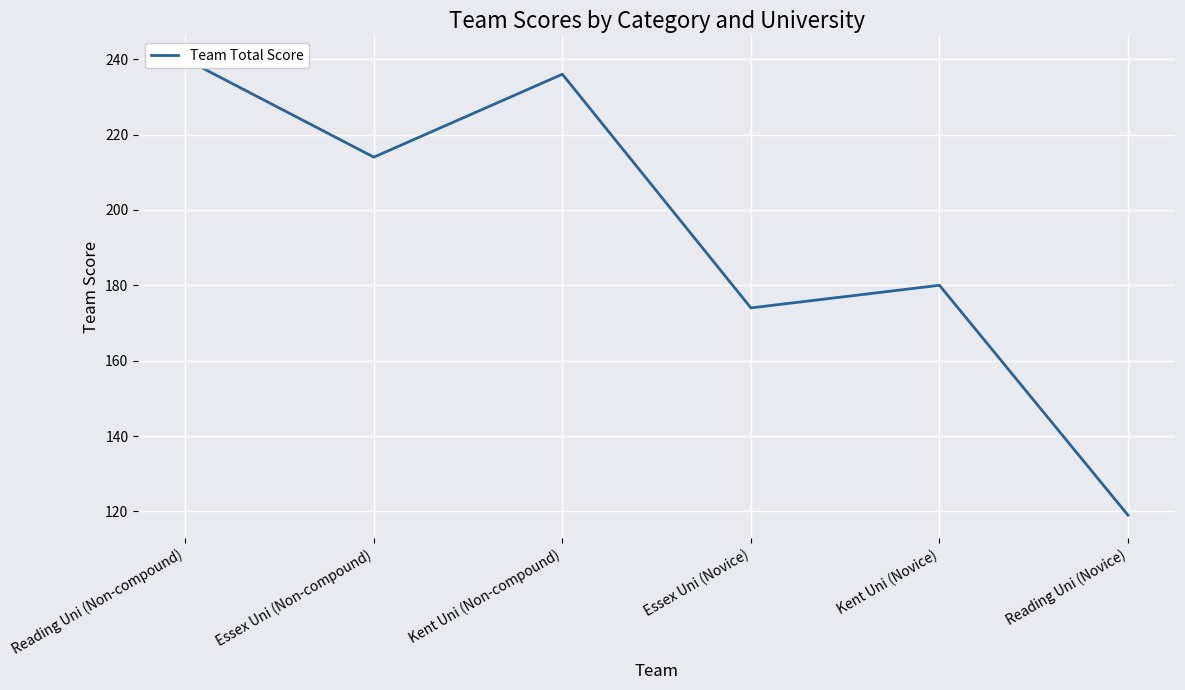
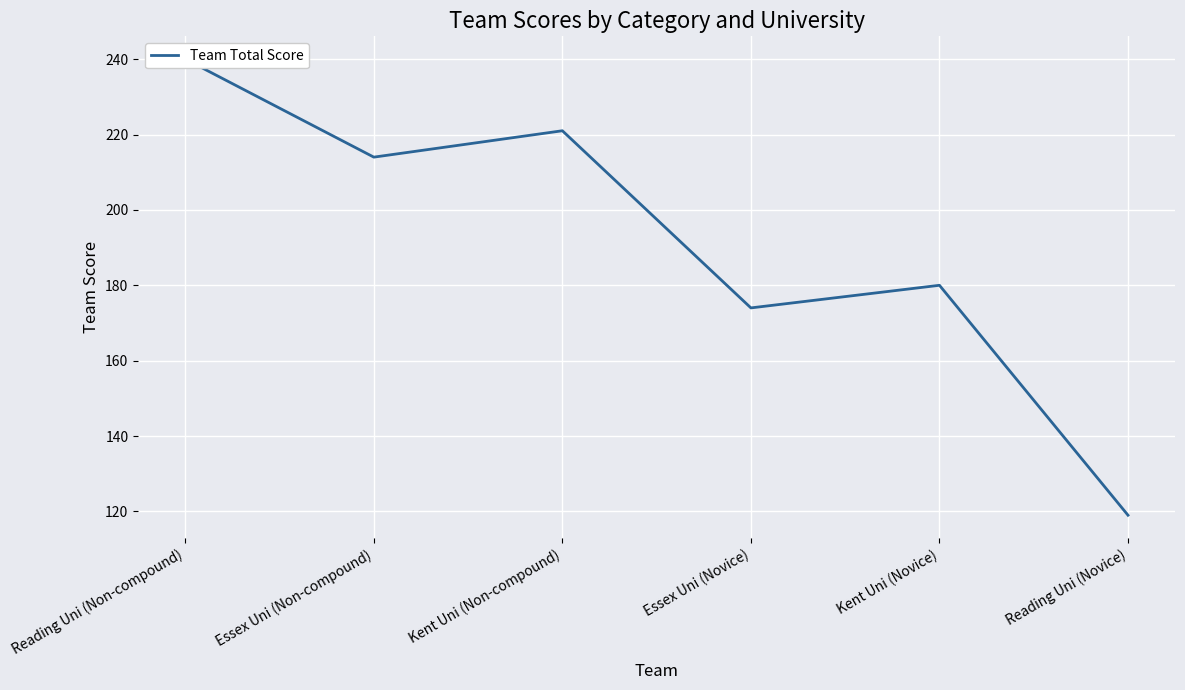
Kent Uni (Non-compound): 236 -> 221
